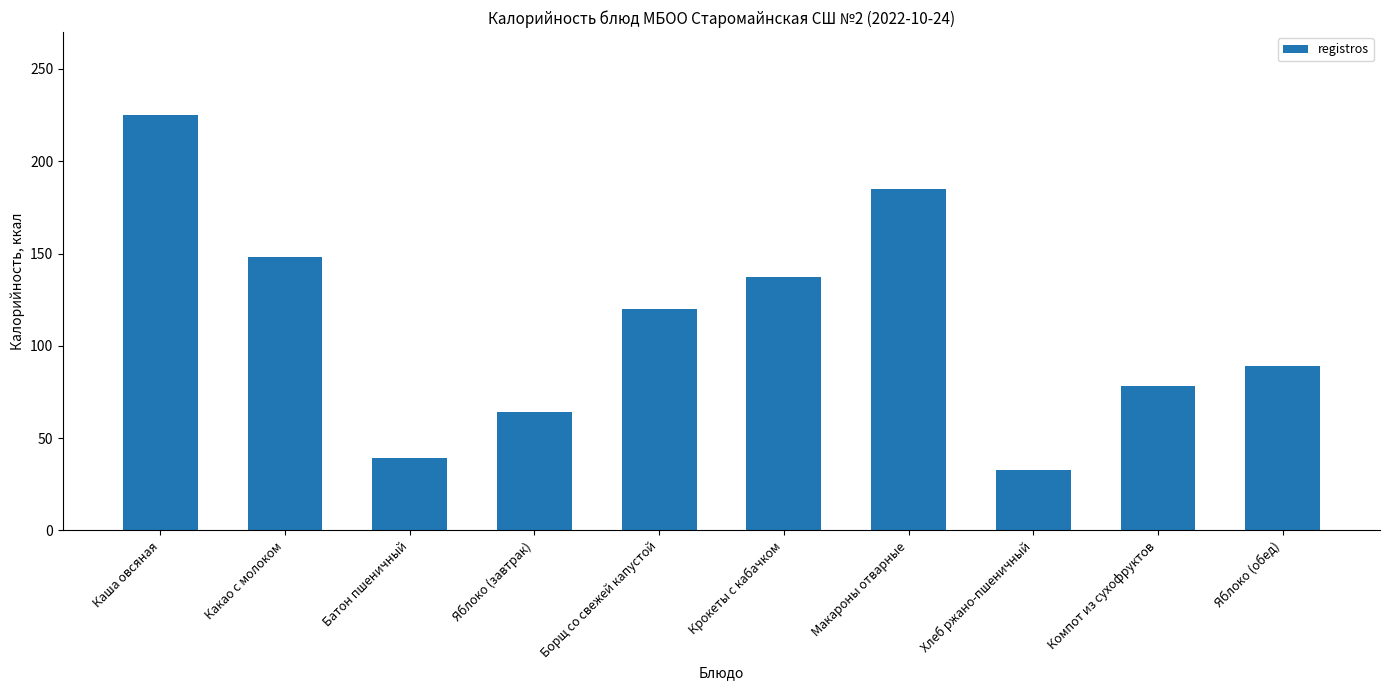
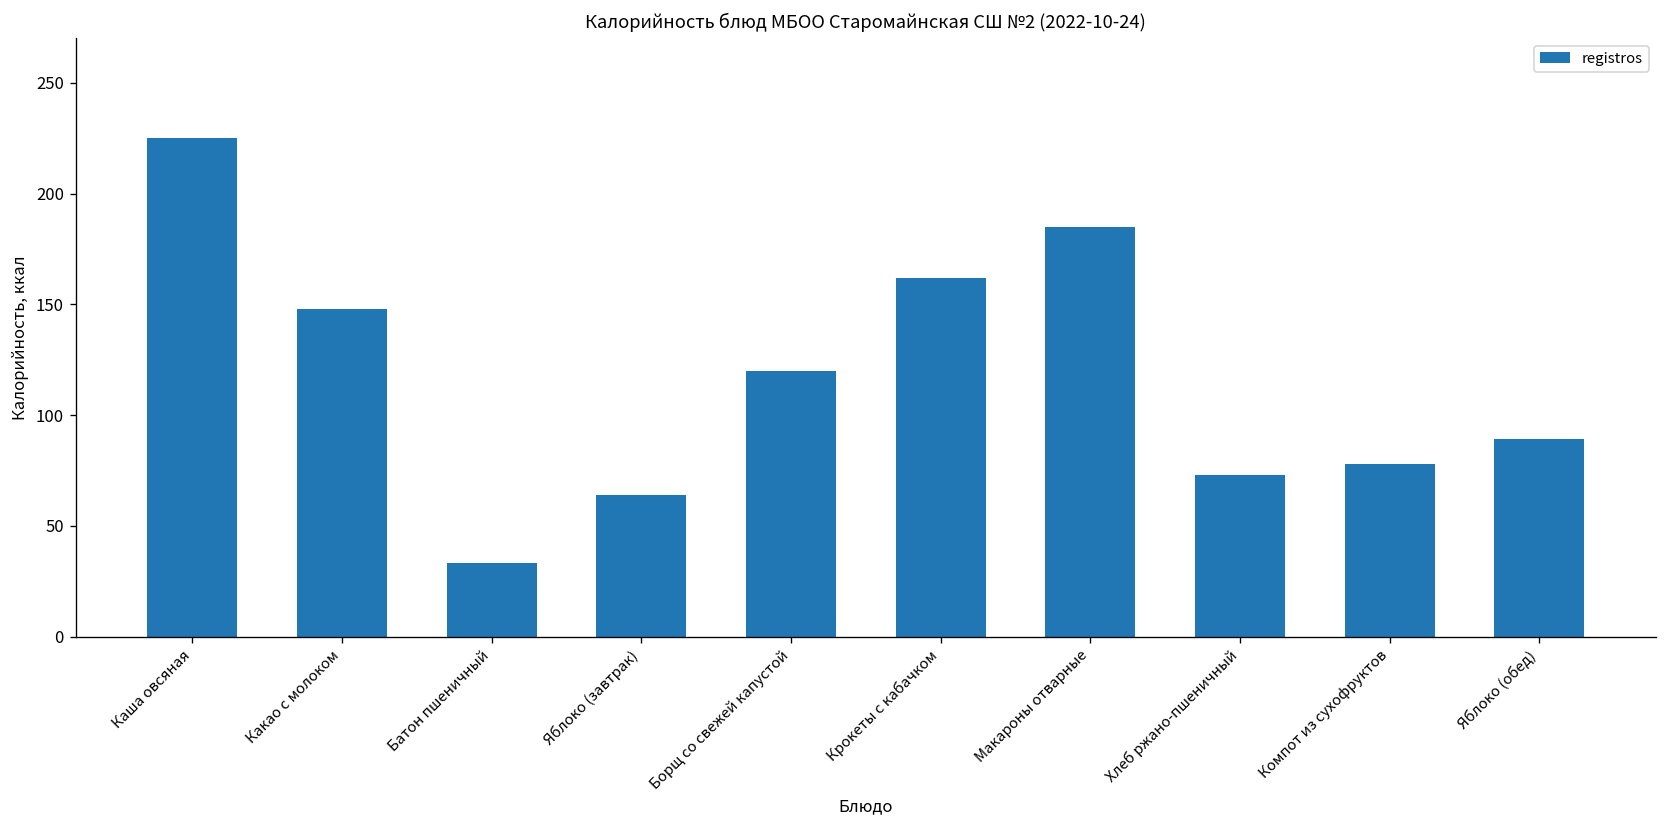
Батон пшеничный: 39 -> 33
Крокеты с кабачком: 137 -> 162
Хлеб ржано-пшеничный: 33 -> 73
